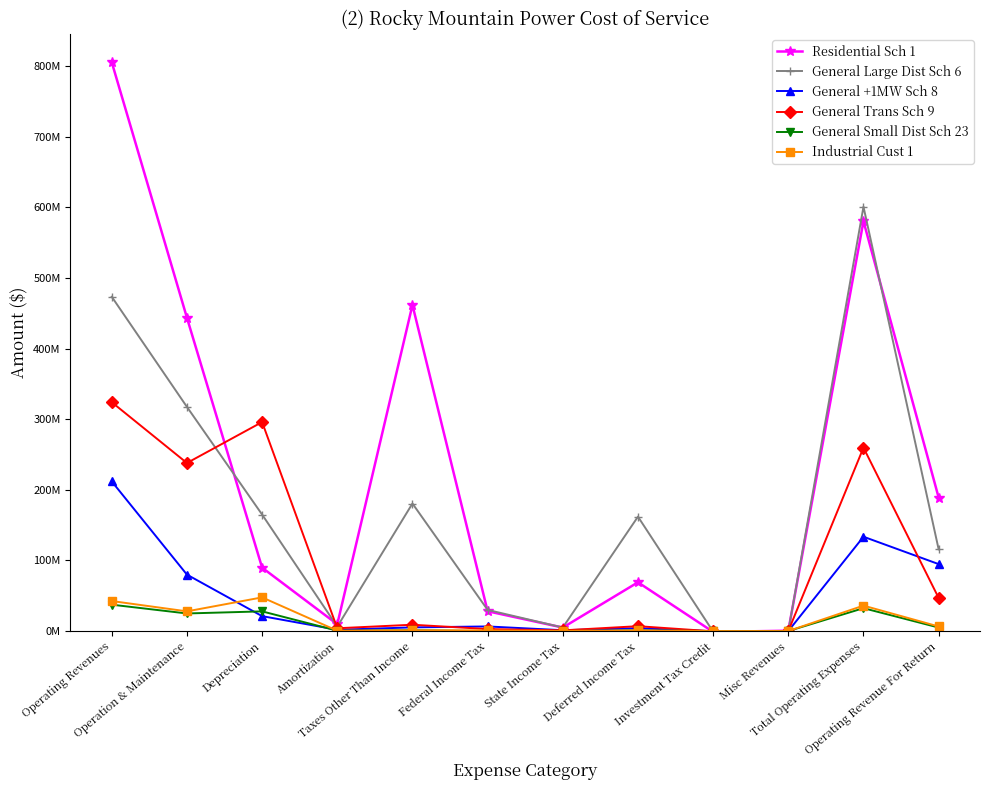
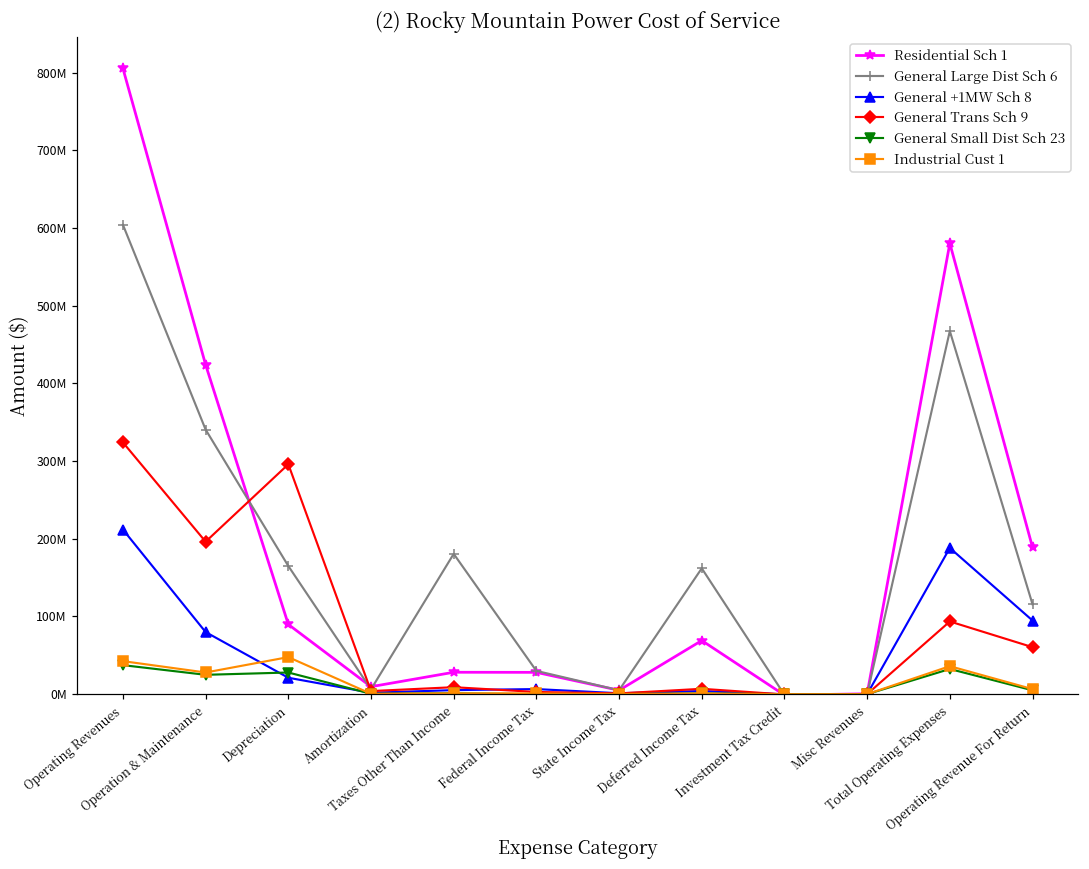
General Large Dist Sch 6, Operating Revenues: 470000000 -> 600000000
Residential Sch 1, Operation & Maintenance: 440000000 -> 420000000
General Large Dist Sch 6, Operation & Maintenance: 320000000 -> 340000000
General Trans Sch 9, Operation & Maintenance: 240000000 -> 200000000
Residential Sch 1, Taxes Other Than Income: 460000000 -> 30000000
General Large Dist Sch 6, Total Operating Expenses: 600000000 -> 470000000
General +1MW Sch 8, Total Operating Expenses: 130000000 -> 190000000
General Trans Sch 9, Total Operating Expenses: 260000000 -> 90000000
General Trans Sch 9, Operating Revenue For Return: 50000000 -> 60000000
